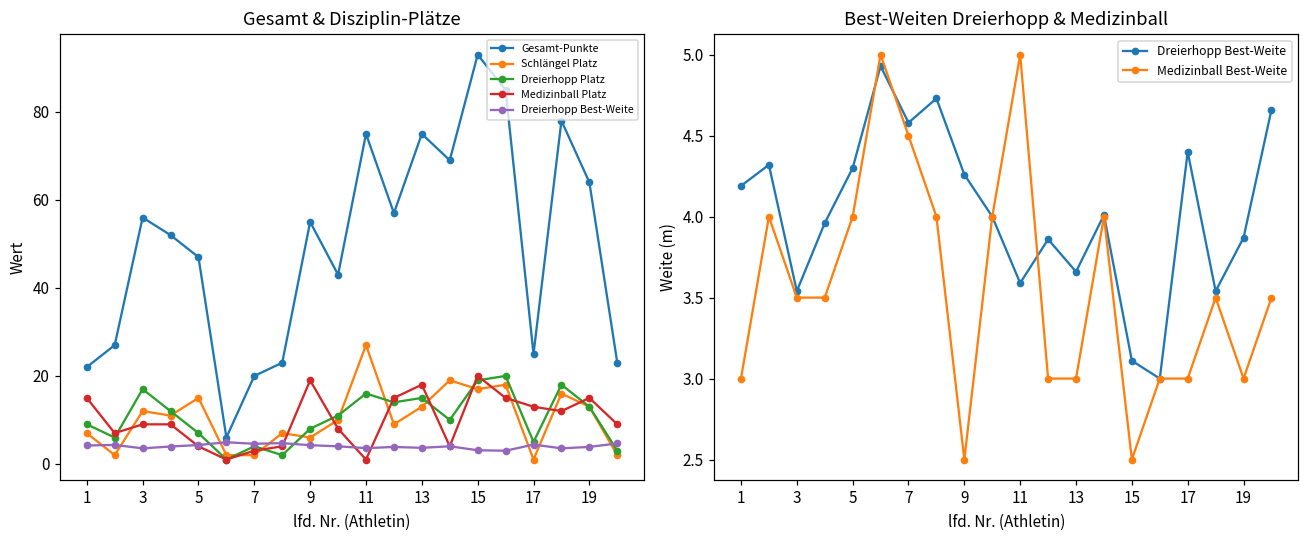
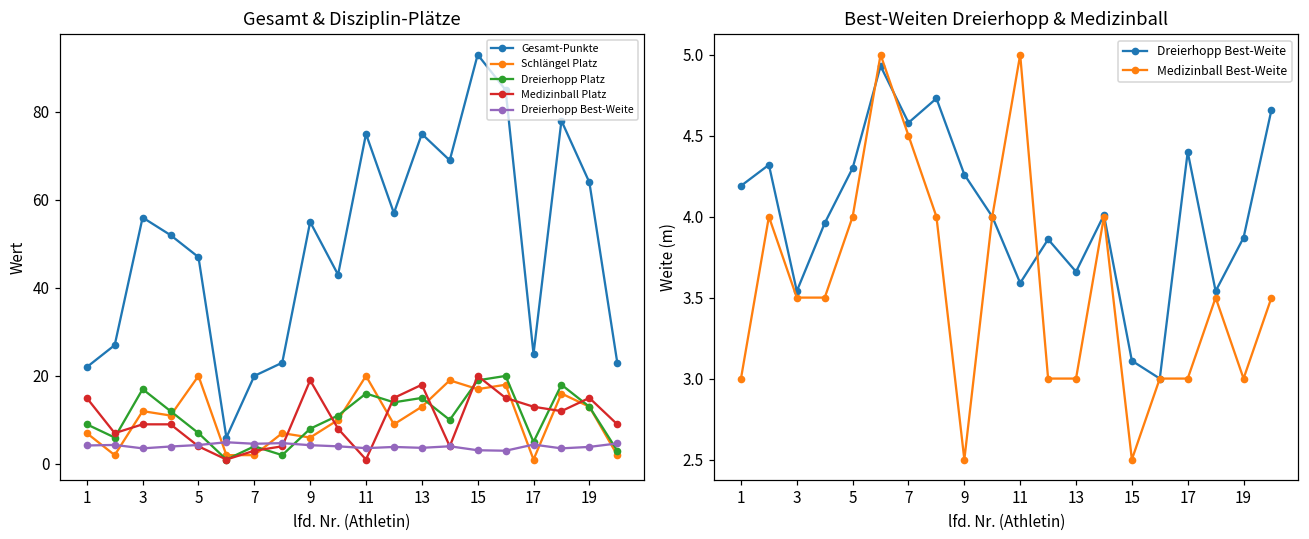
Gesamt & Disziplin-Plätze, Schlängel Platz, 5: 15 -> 20
Gesamt & Disziplin-Plätze, Schlängel Platz, 11: 27 -> 20
